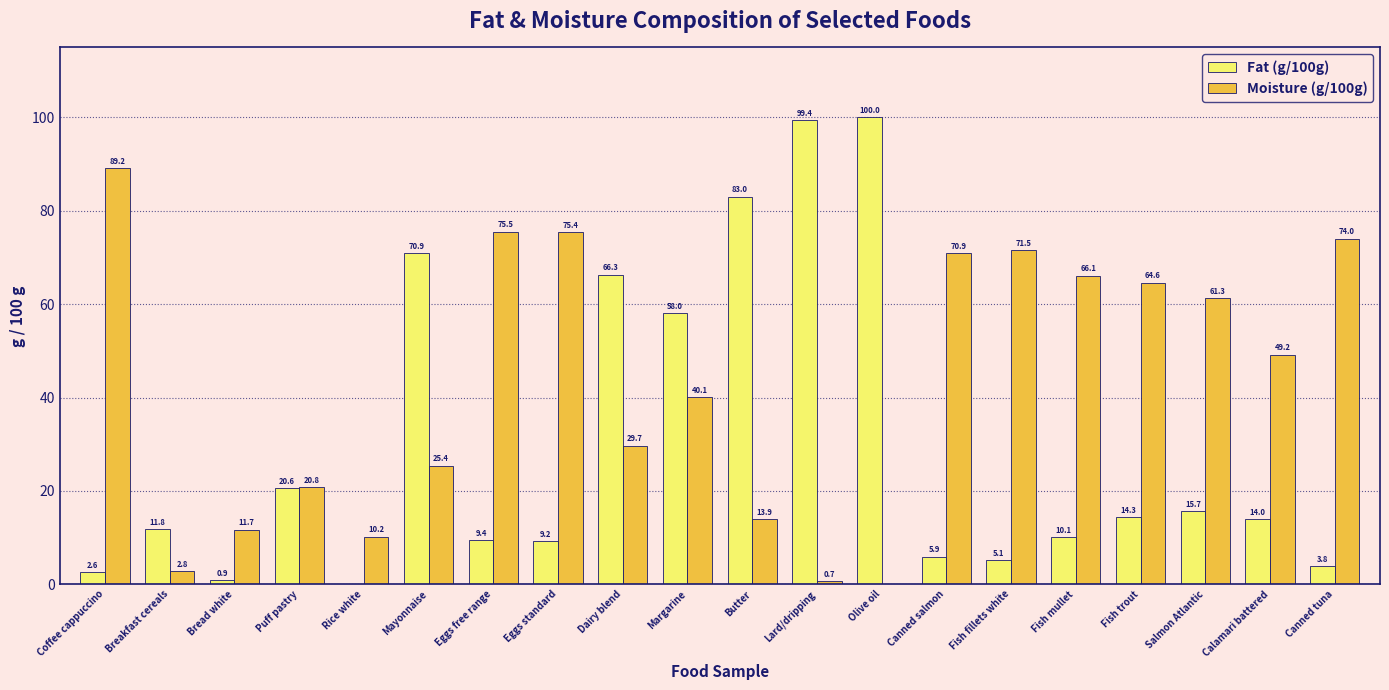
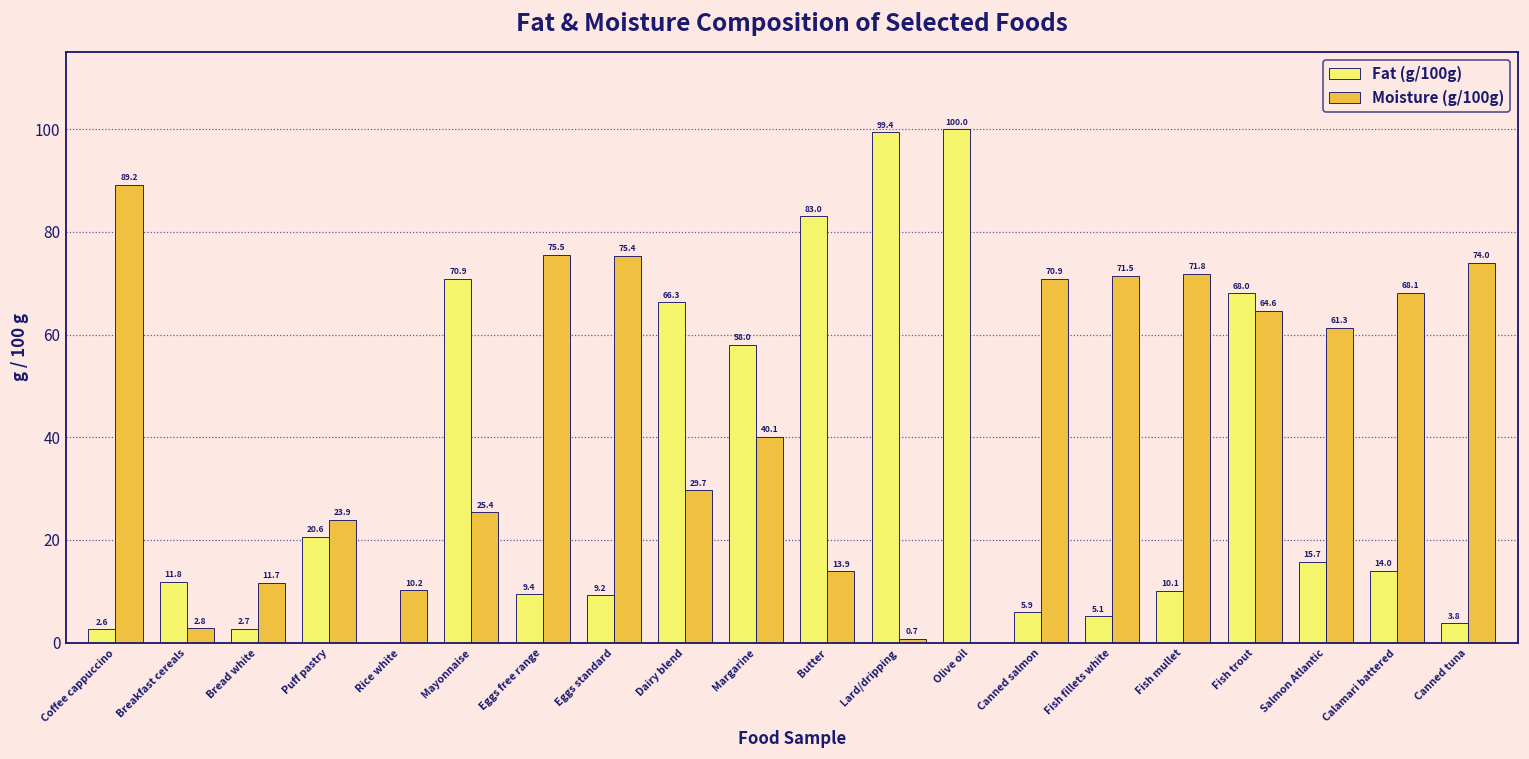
Fat (g/100g), Bread white: 0.9 -> 2.7
Moisture (g/100g), Puff pastry: 20.8 -> 23.9
Moisture (g/100g), Fish mullet: 66.1 -> 71.8
Fat (g/100g), Fish trout: 14.3 -> 68.0
Moisture (g/100g), Calamari battered: 49.2 -> 68.1
